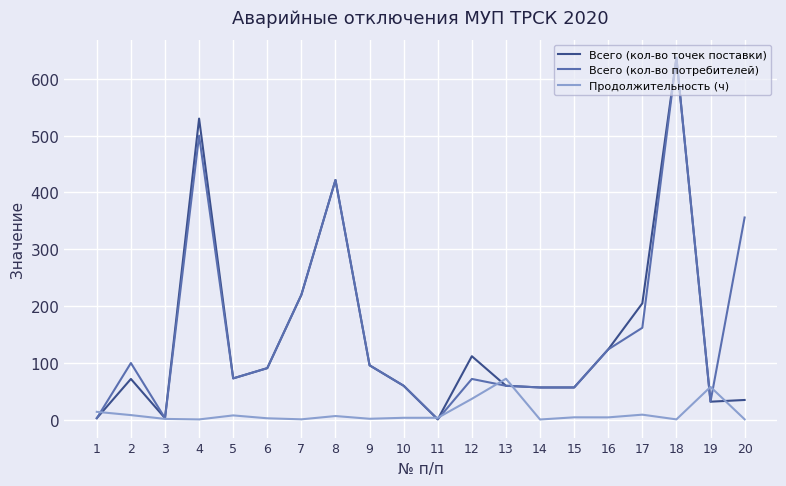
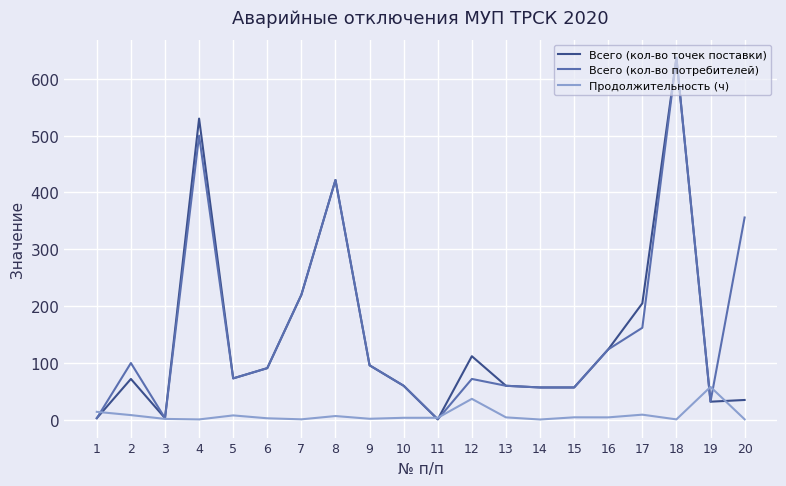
Продолжительность (ч), 13: 70 -> 0
